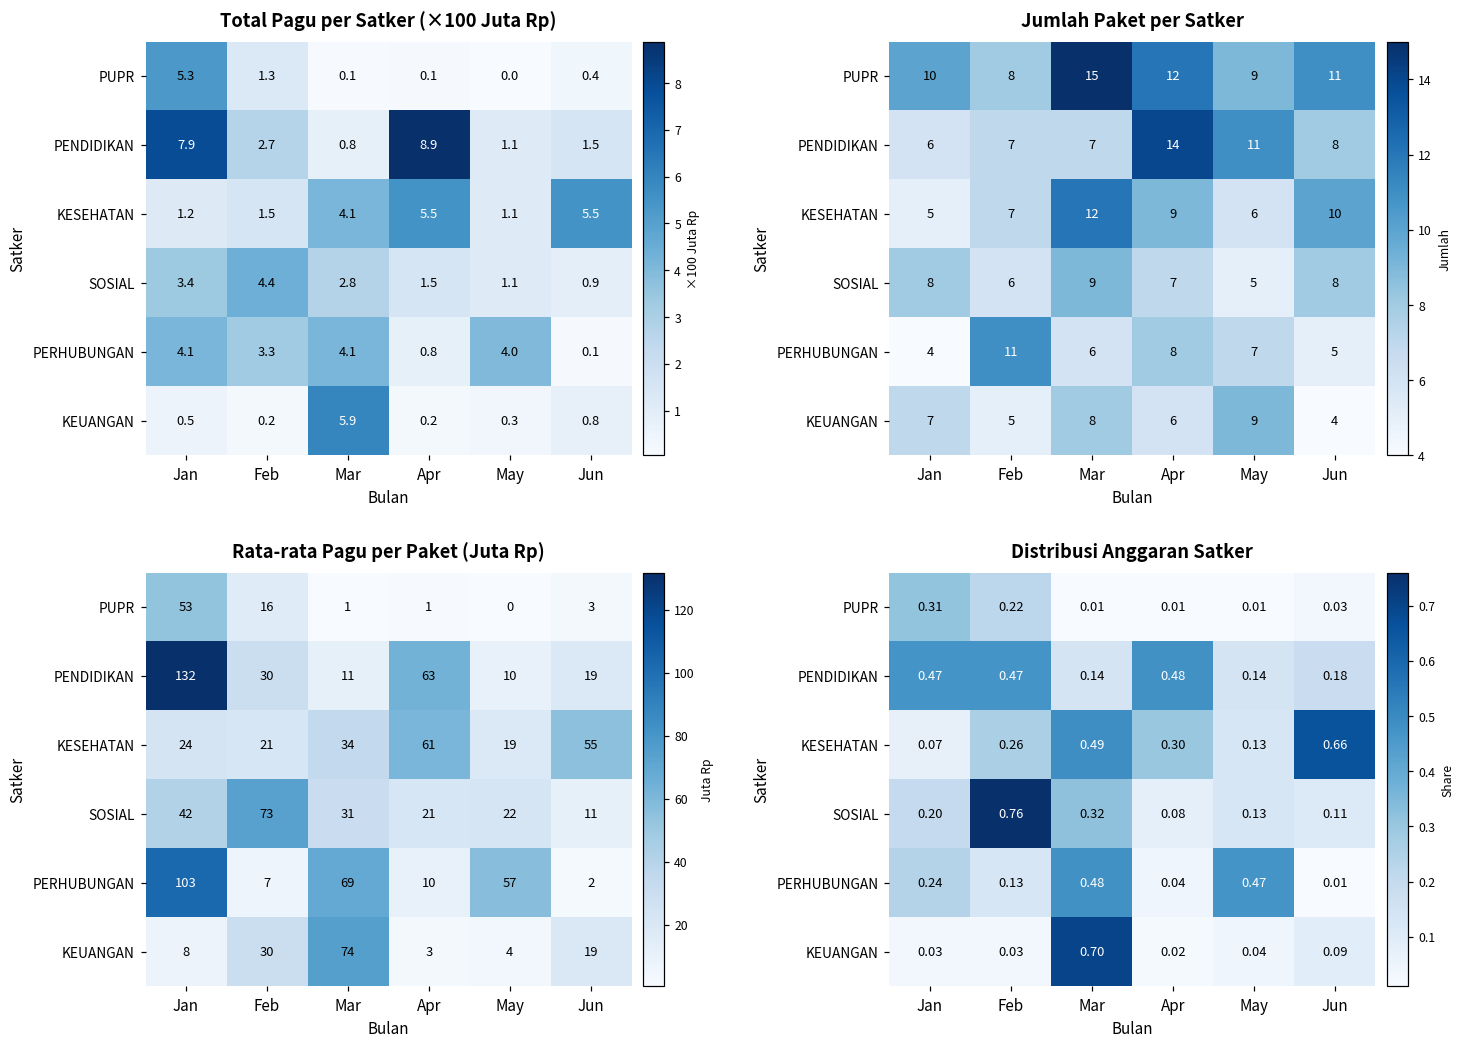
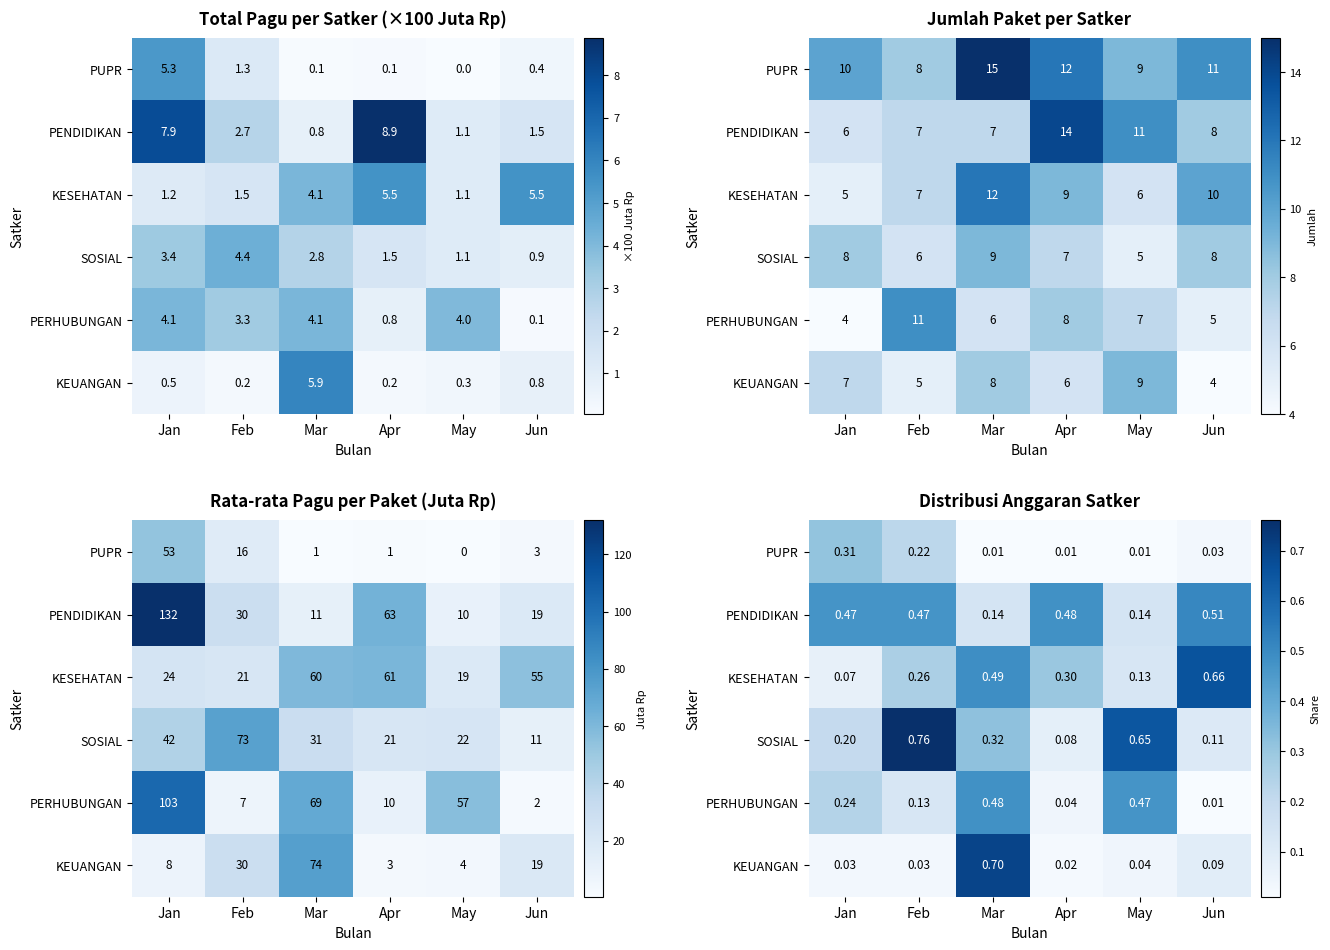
Rata-rata Pagu per Paket (Juta Rp), KESEHATAN, Mar: 34 -> 60
Distribusi Anggaran Satker, PENDIDIKAN, Jun: 0.18 -> 0.51
Distribusi Anggaran Satker, SOSIAL, May: 0.13 -> 0.65
